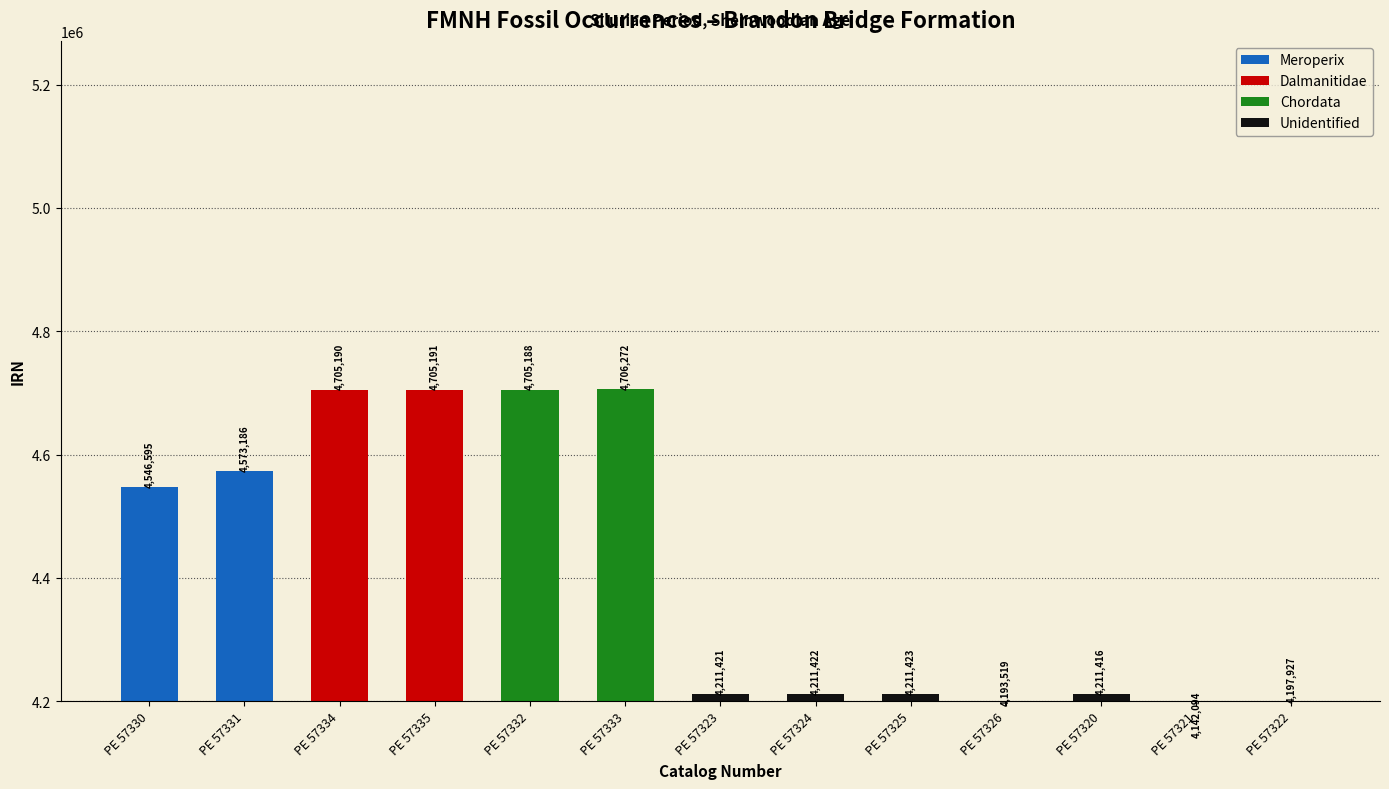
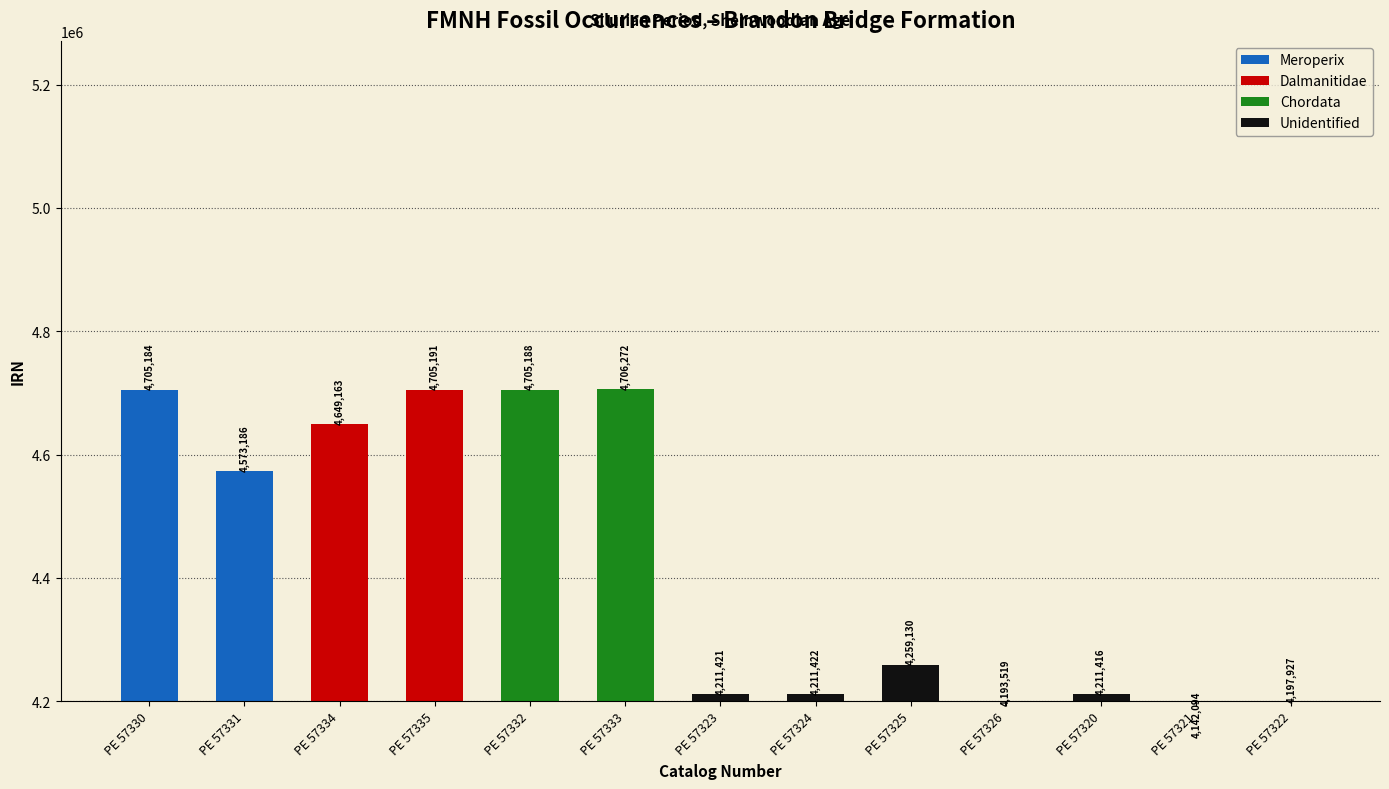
PE 57330: 4,546,595 -> 4,705,184
PE 57334: 4,705,190 -> 4,649,163
PE 57325: 4,211,423 -> 4,259,130
